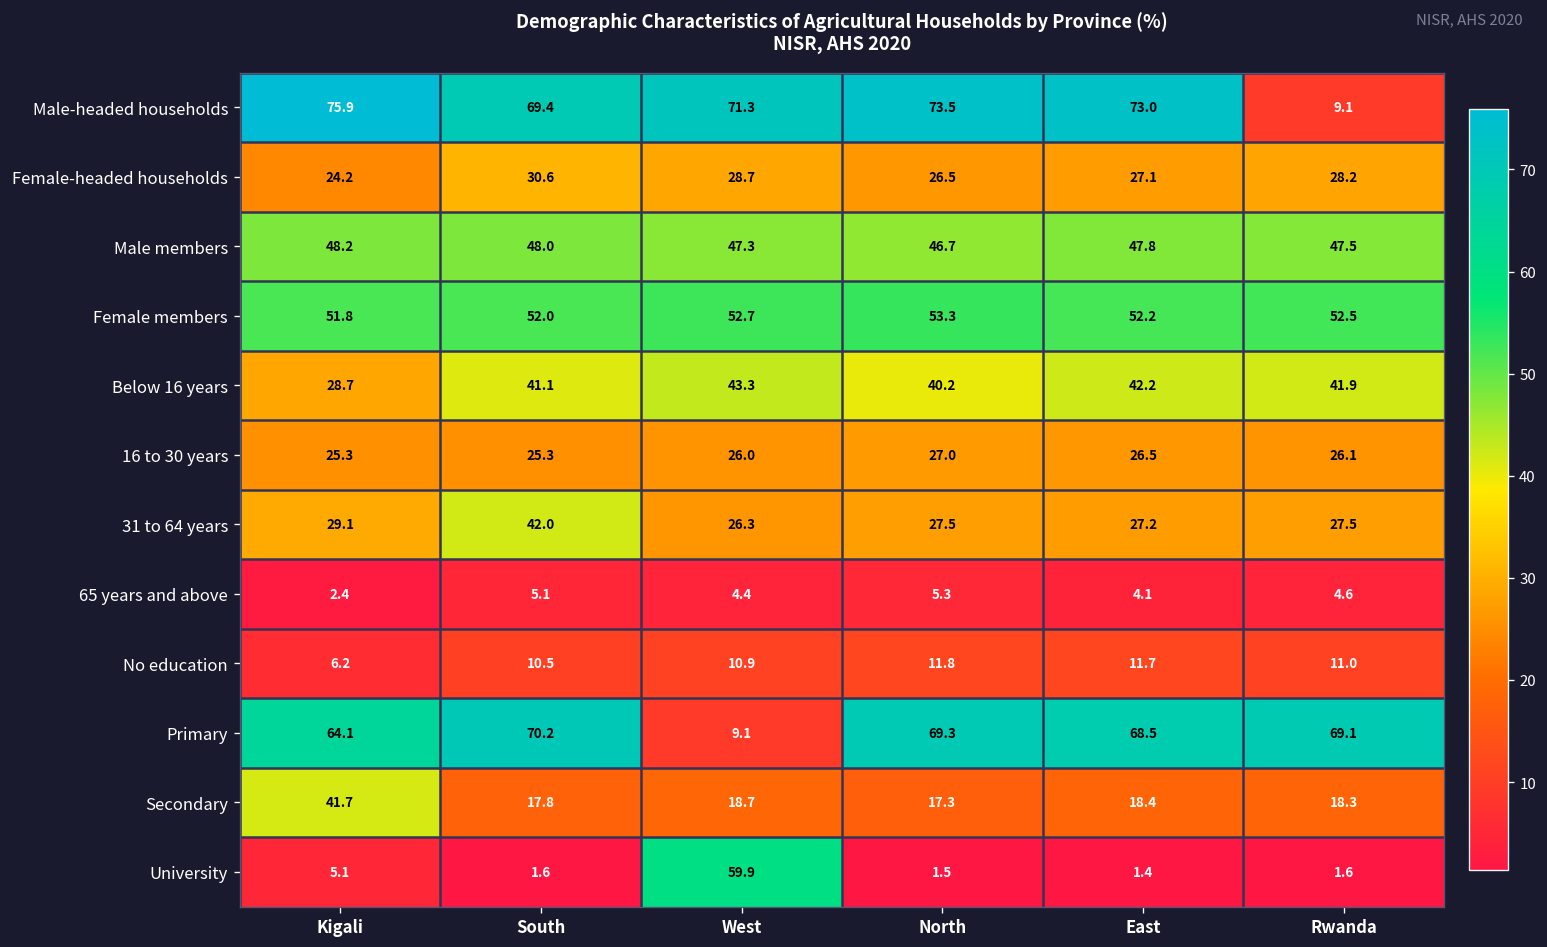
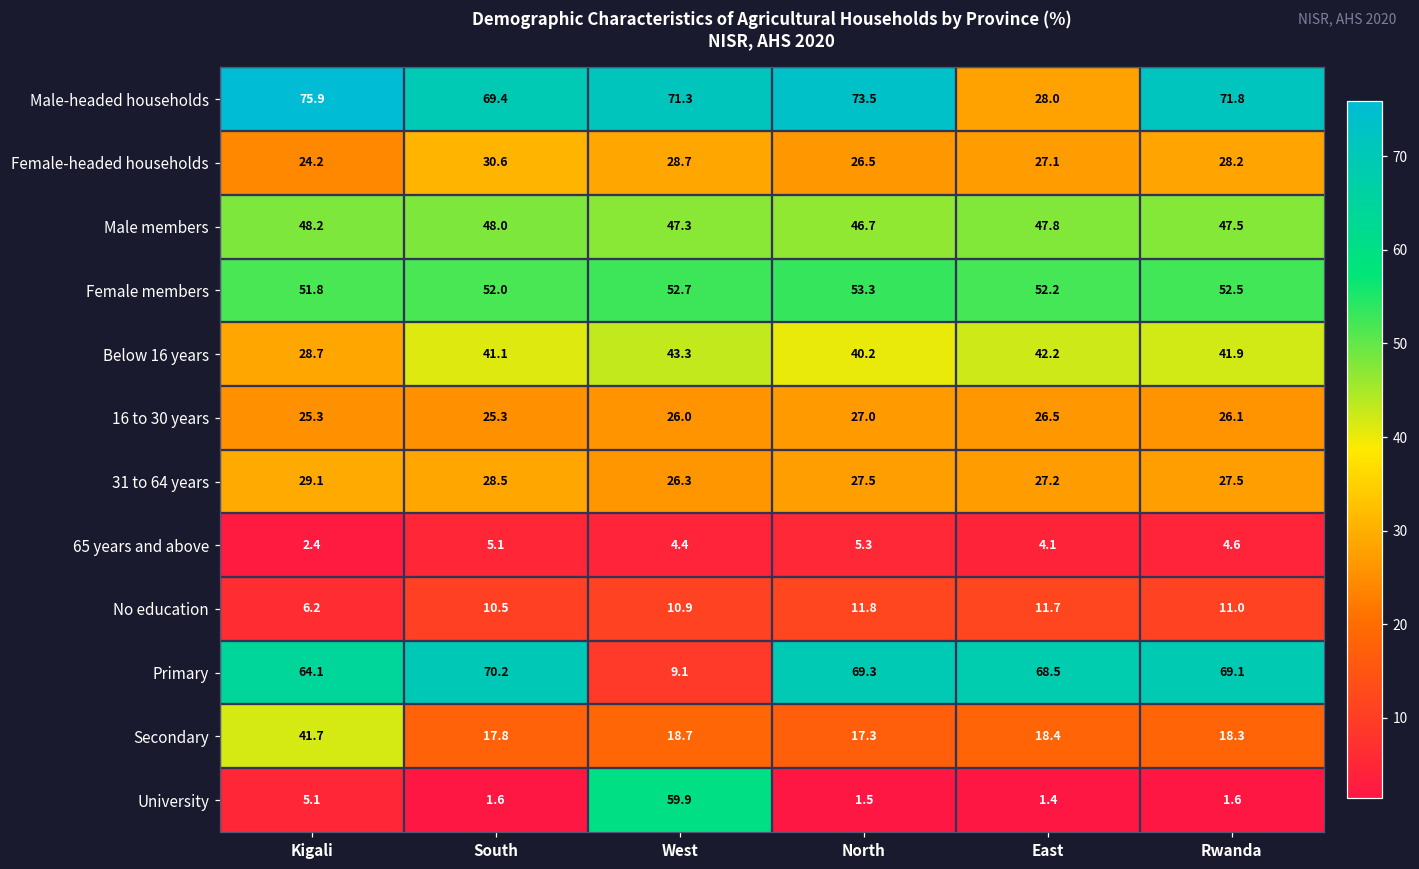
Male-headed households, East: 73.0 -> 28.0
Male-headed households, Rwanda: 9.1 -> 71.8
31 to 64 years, South: 42.0 -> 28.5
